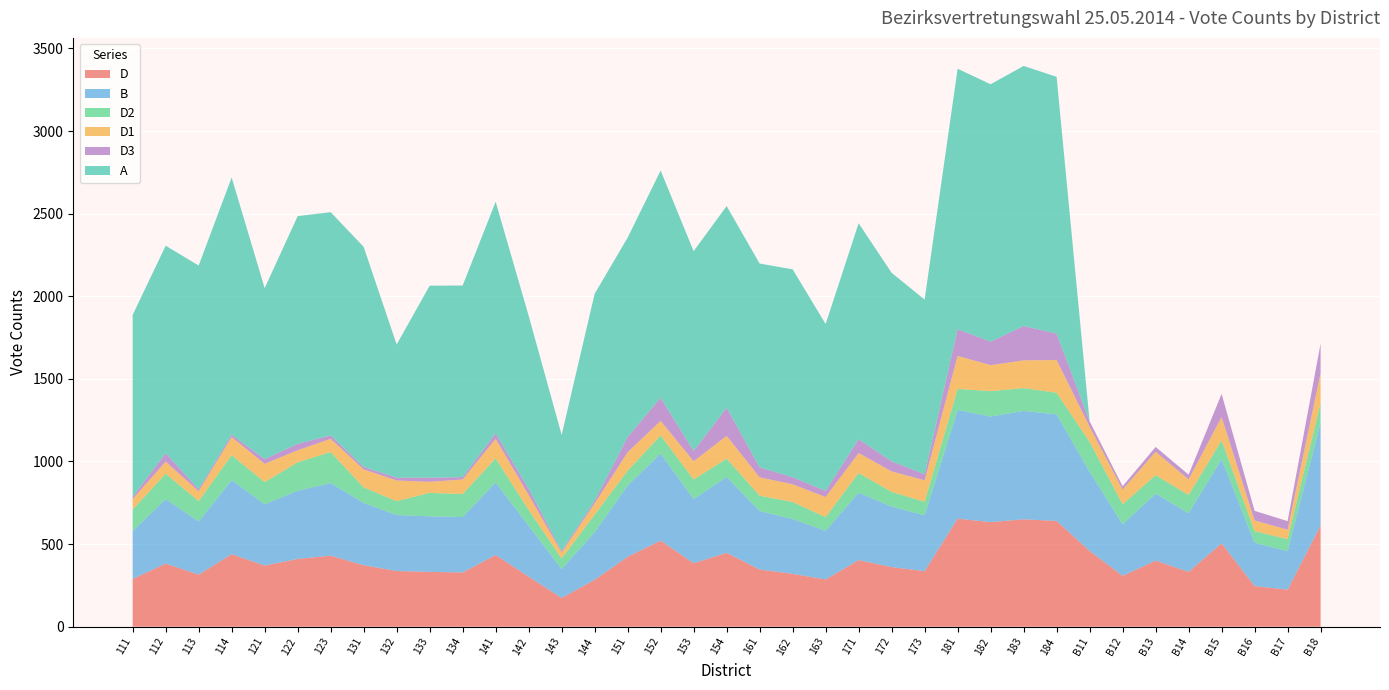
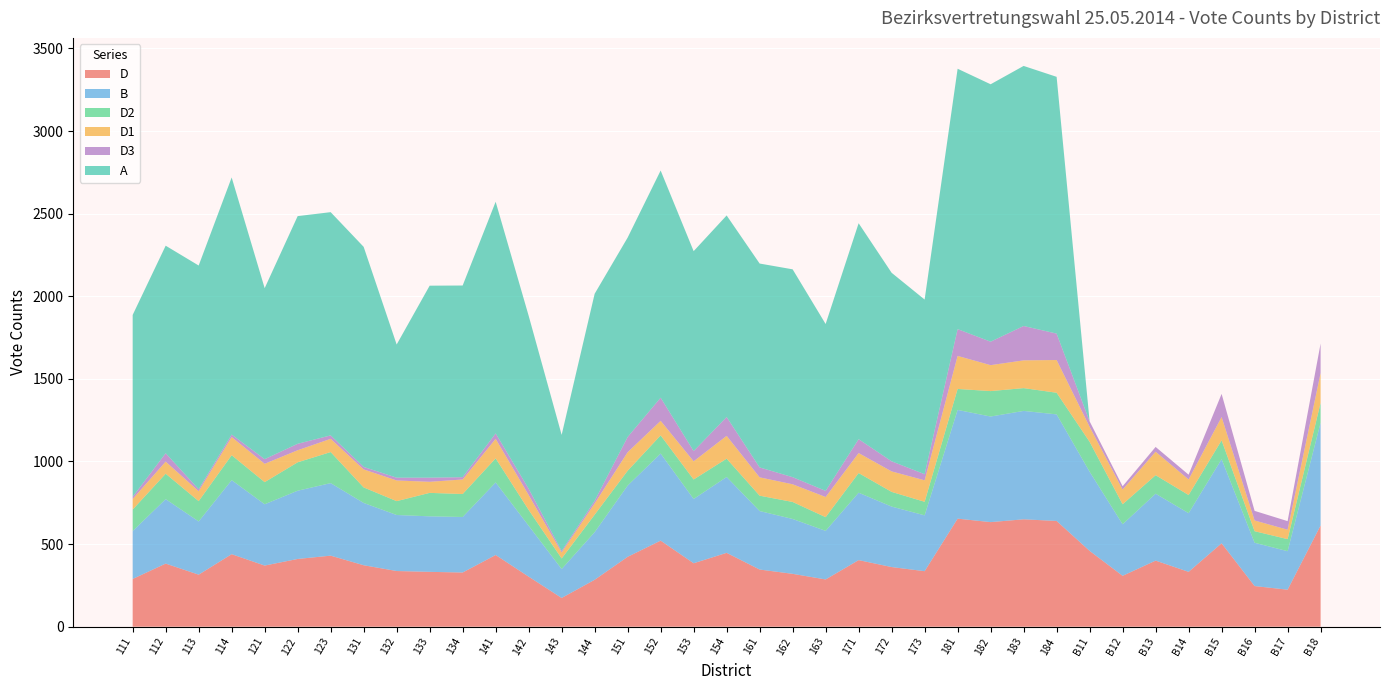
D3, 154: 170 -> 110
